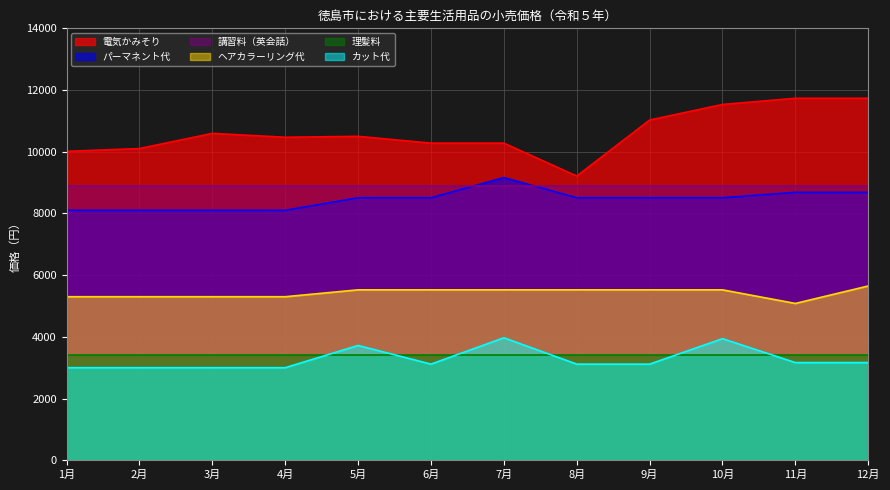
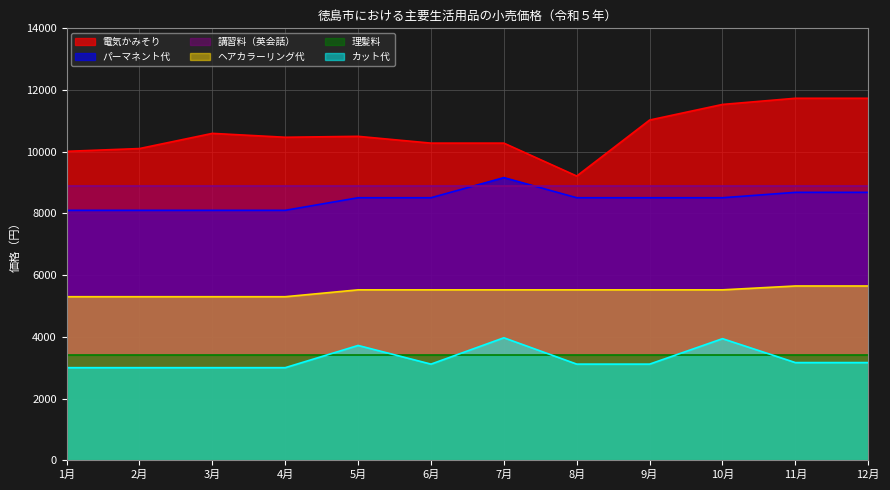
ヘアカラーリング代, 11月: 5100 -> 5600
